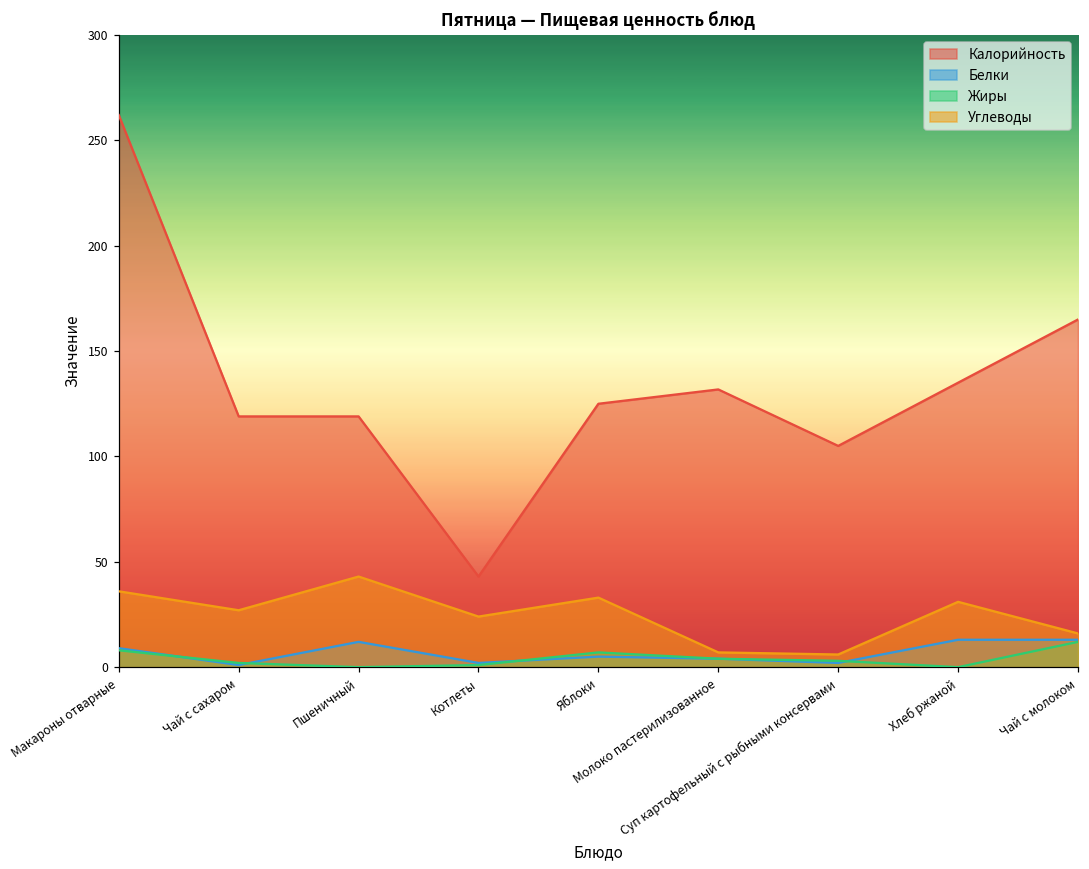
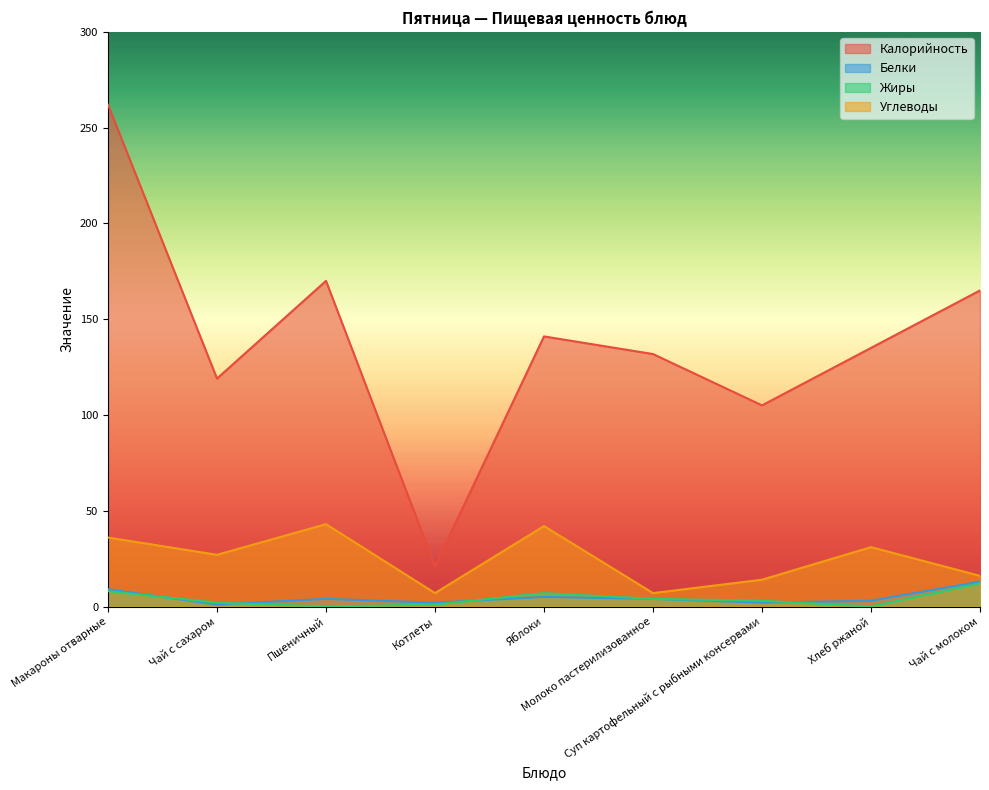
Калорийность, Пшеничный: 119 -> 170
Белки, Пшеничный: 12 -> 4
Калорийность, Котлеты: 43 -> 21
Углеводы, Котлеты: 24 -> 7
Калорийность, Яблоки: 125 -> 141
Углеводы, Яблоки: 33 -> 42
Углеводы, Суп картофельный с рыбными консервами: 6 -> 14
Белки, Хлеб ржаной: 13 -> 3
